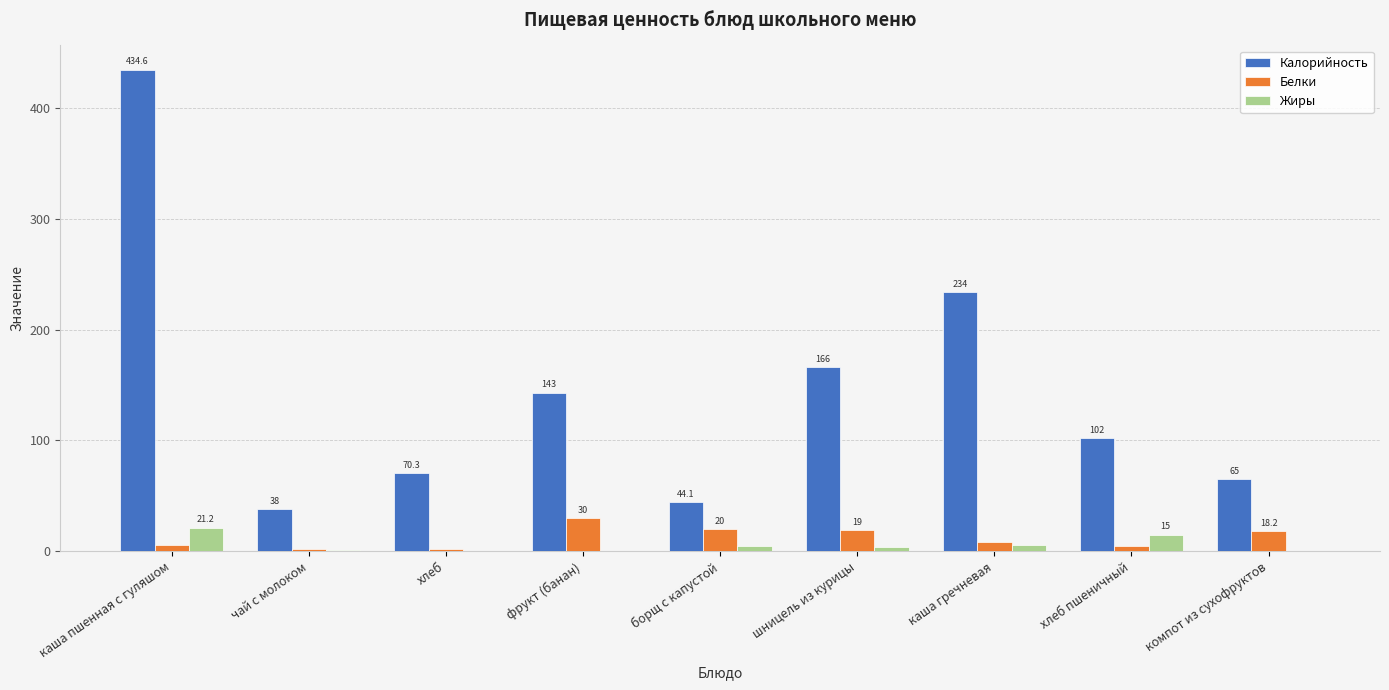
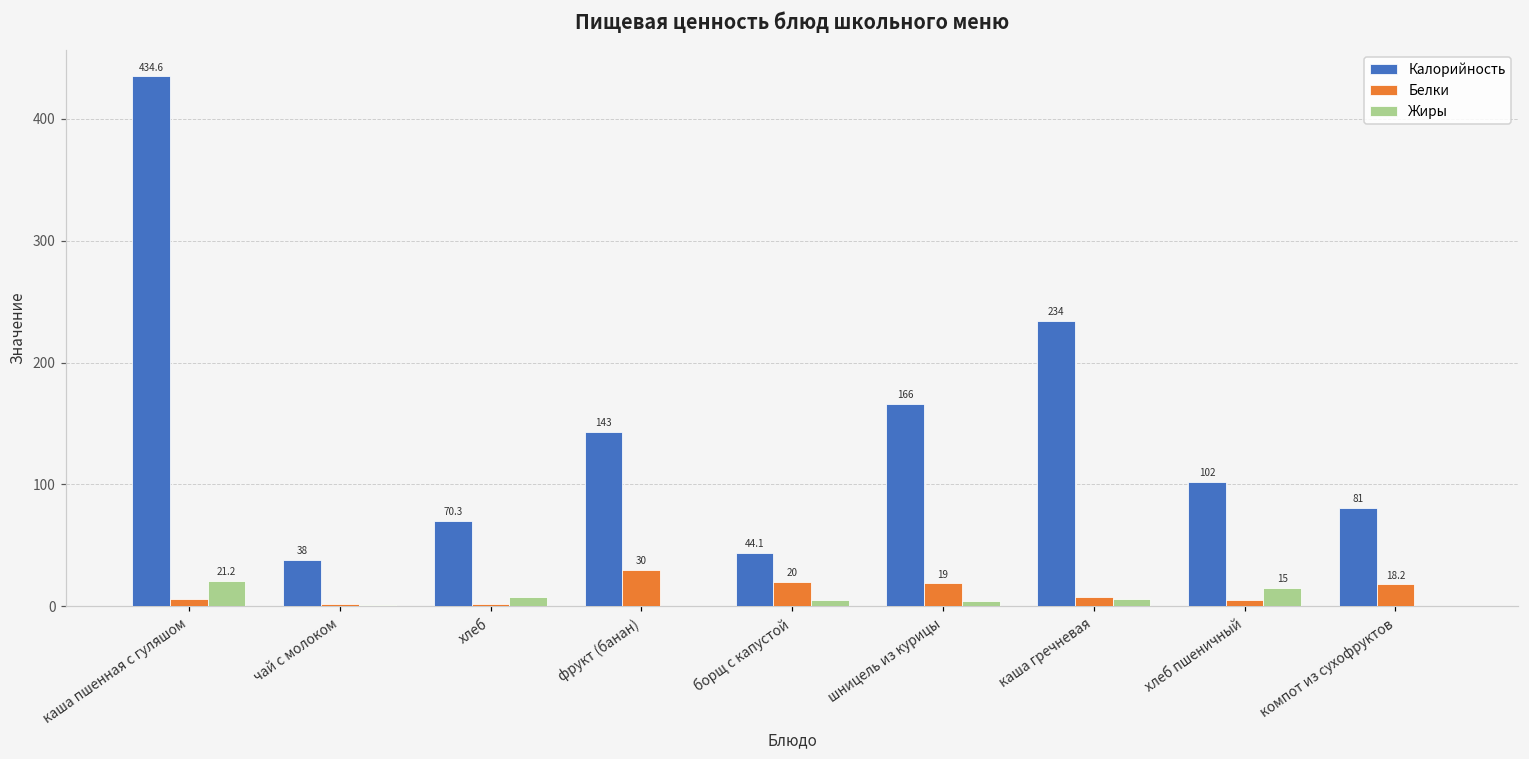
Жиры, хлеб: 0 -> 8
Калорийность, компот из сухофруктов: 65 -> 81
